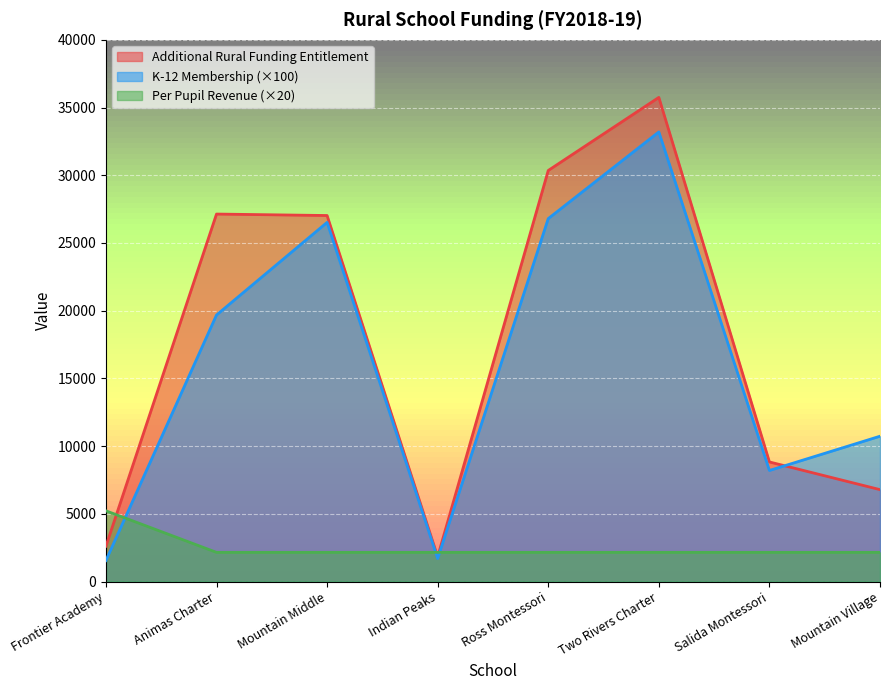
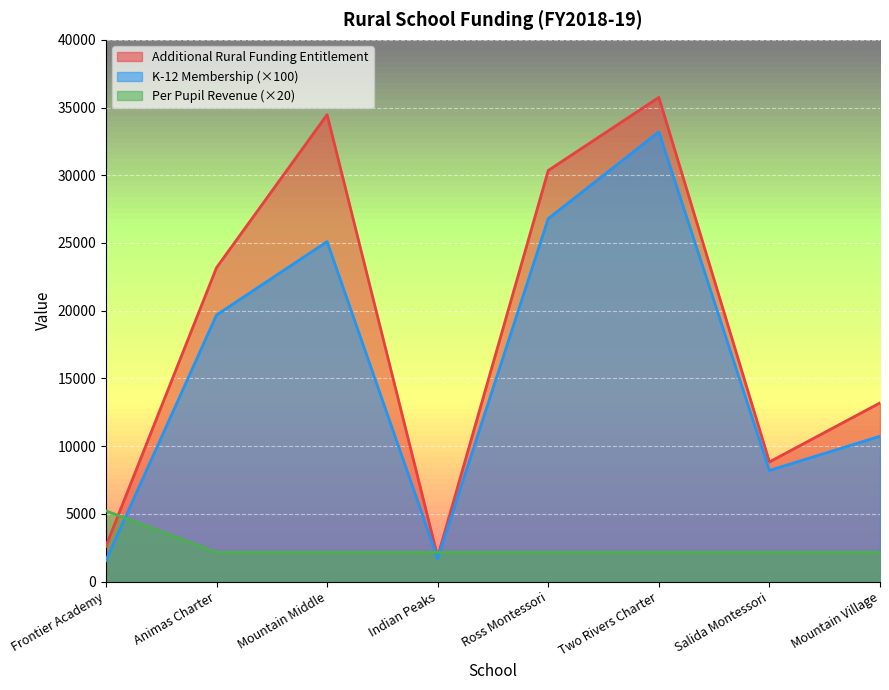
Additional Rural Funding Entitlement, Animas Charter: 27100 -> 23200
Additional Rural Funding Entitlement, Mountain Middle: 27000 -> 34500
K-12 Membership (×100), Mountain Middle: 26500 -> 25100
Additional Rural Funding Entitlement, Mountain Village: 6800 -> 13200
